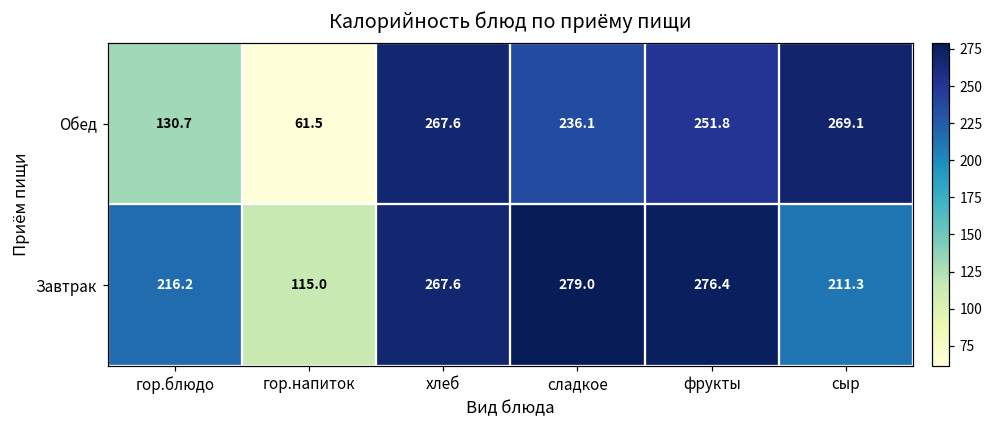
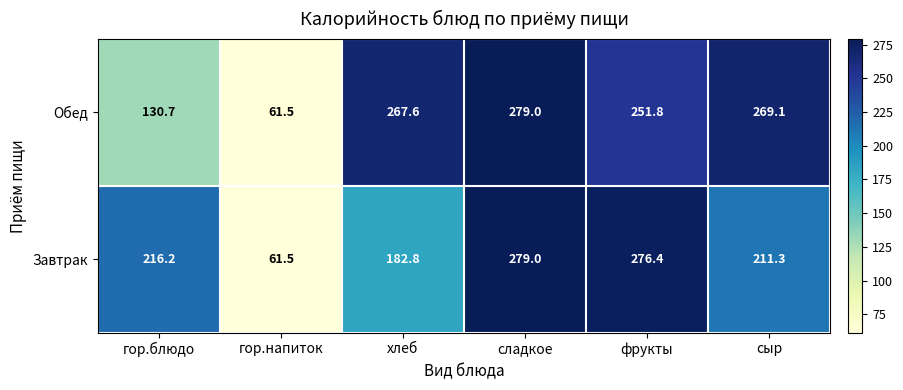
Обед, сладкое: 236.1 -> 279.0
Завтрак, гор.напиток: 115.0 -> 61.5
Завтрак, хлеб: 267.6 -> 182.8
